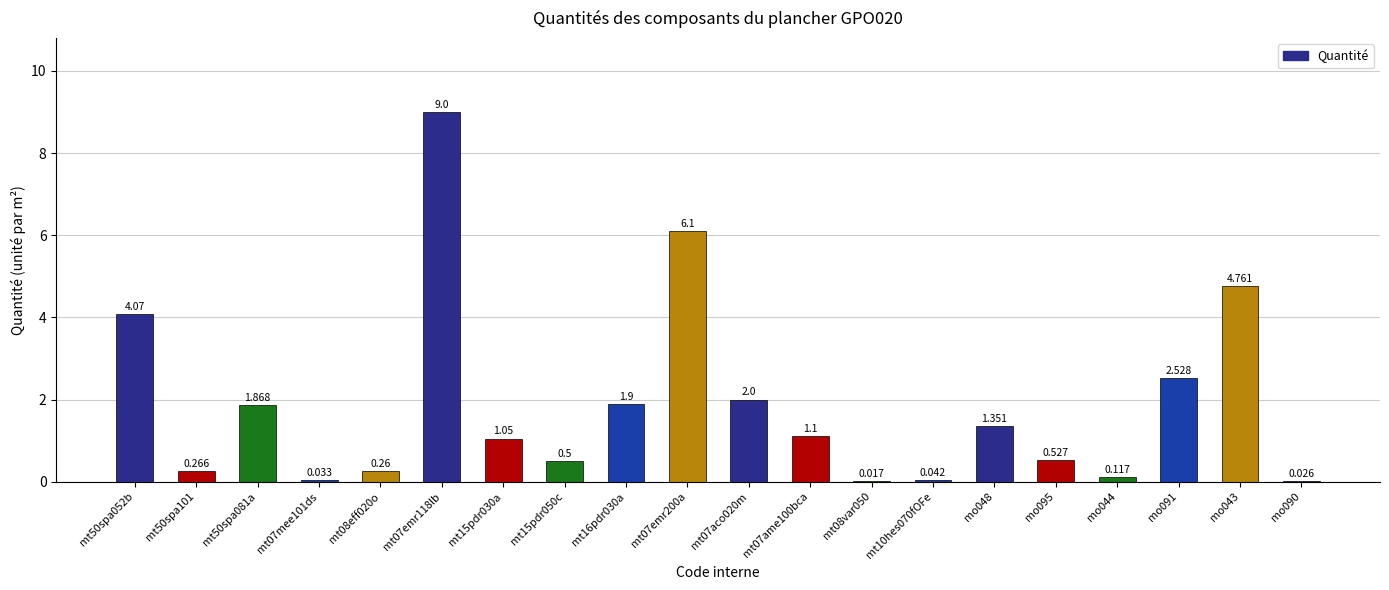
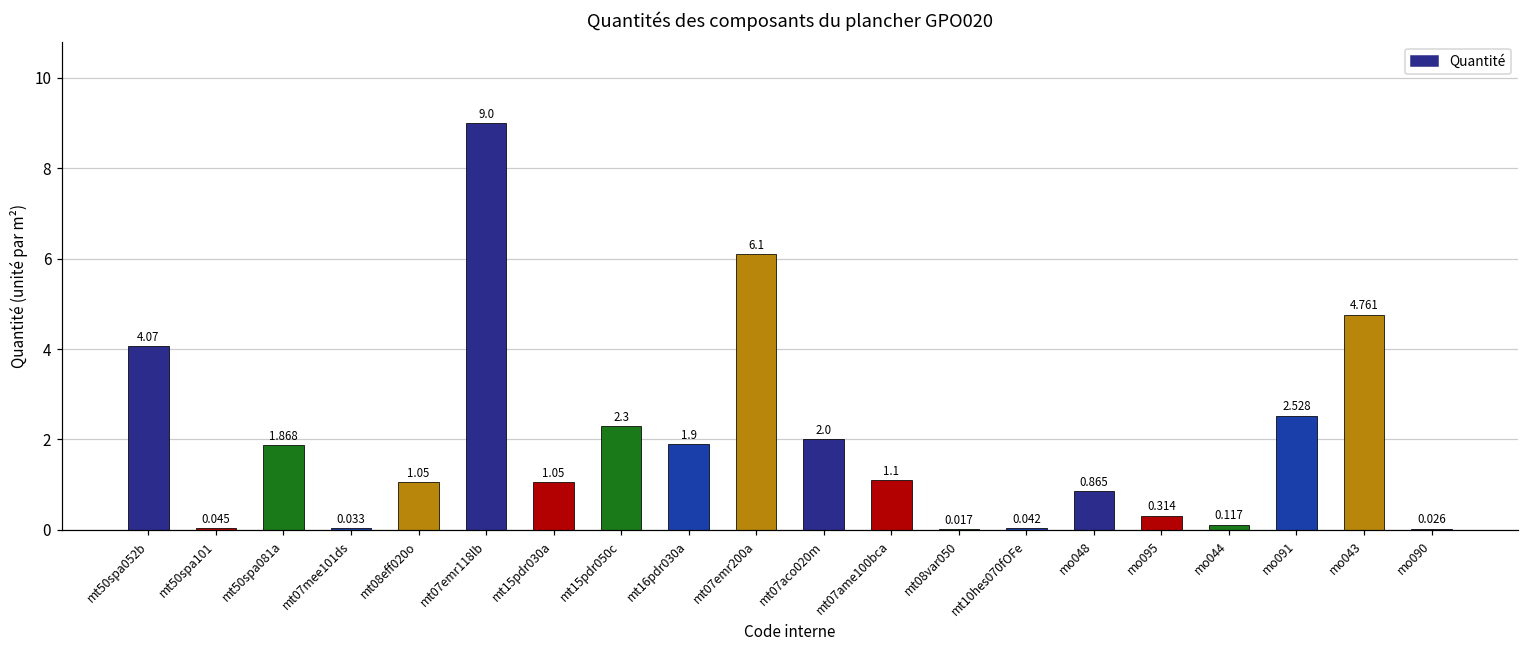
mt50spa101: 0.266 -> 0.045
mt08eff020o: 0.26 -> 1.05
mt15pdr050c: 0.5 -> 2.3
mo048: 1.351 -> 0.865
mo095: 0.527 -> 0.314
